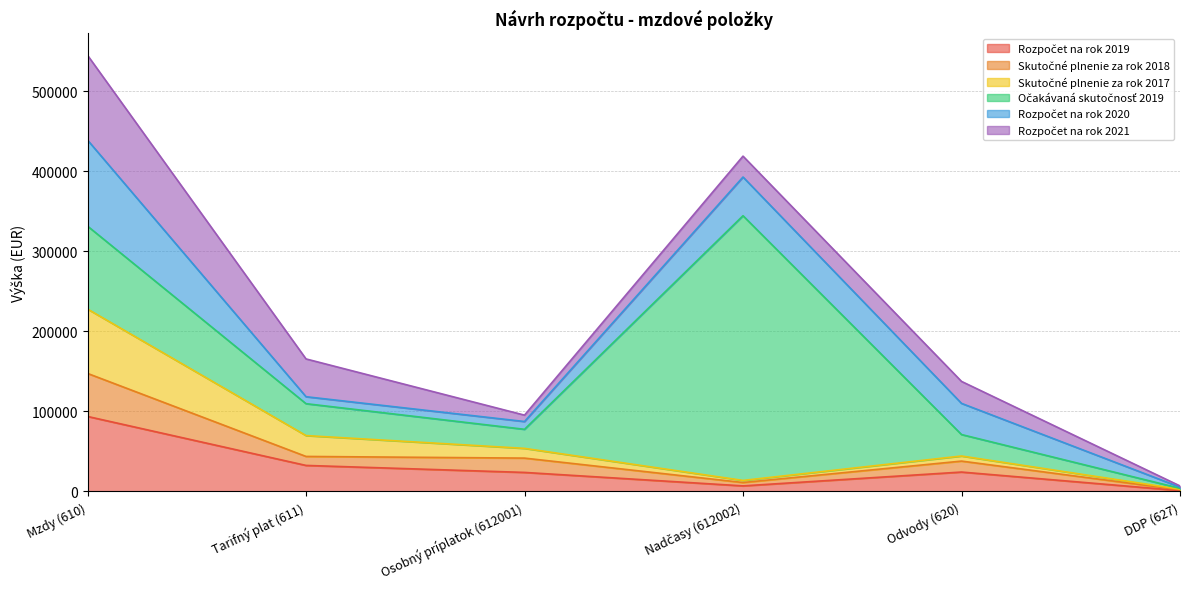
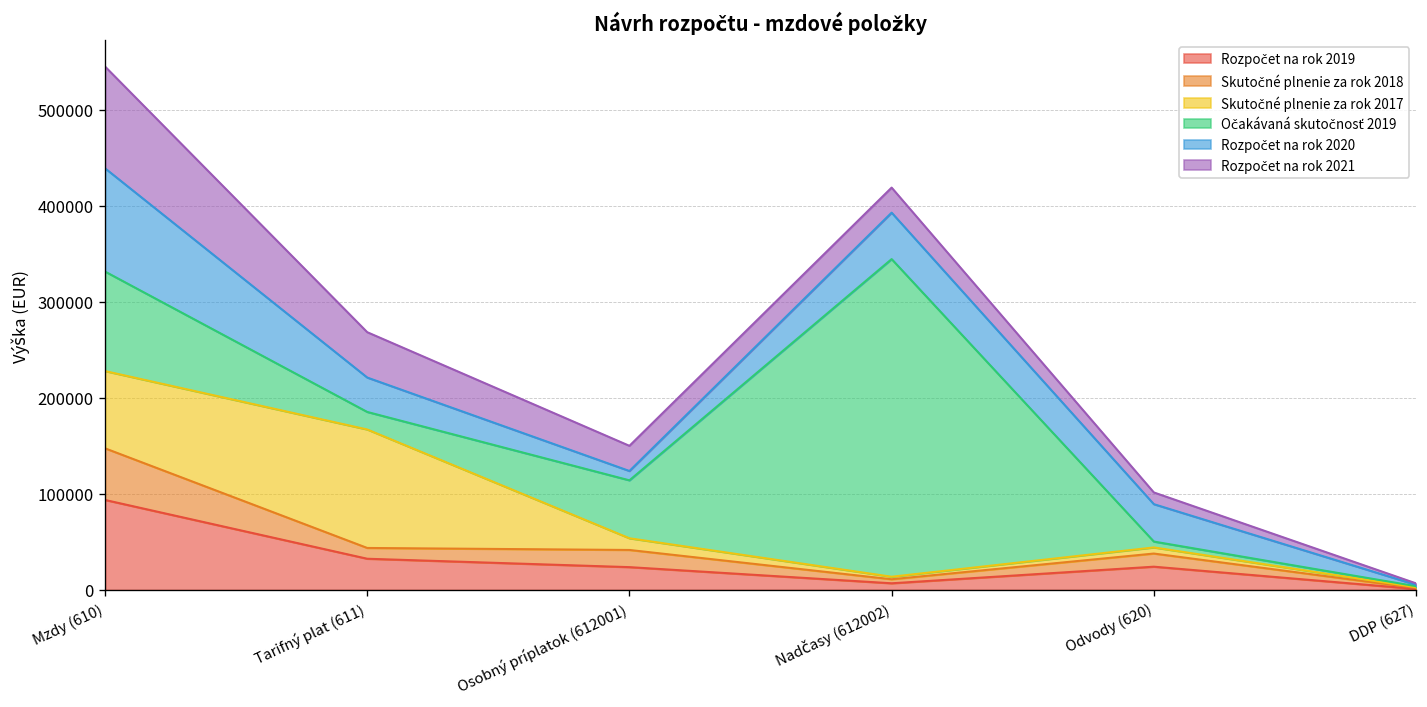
Skutočné plnenie za rok 2017, Tarifný plat (611): 30000 -> 120000
Očakávaná skutočnosť 2019, Tarifný plat (611): 40000 -> 20000
Rozpočet na rok 2020, Tarifný plat (611): 10000 -> 40000
Očakávaná skutočnosť 2019, Osobný príplatok (612001): 20000 -> 60000
Rozpočet na rok 2021, Osobný príplatok (612001): 10000 -> 30000
Očakávaná skutočnosť 2019, Odvody (620): 30000 -> 10000
Rozpočet na rok 2021, Odvody (620): 30000 -> 10000
